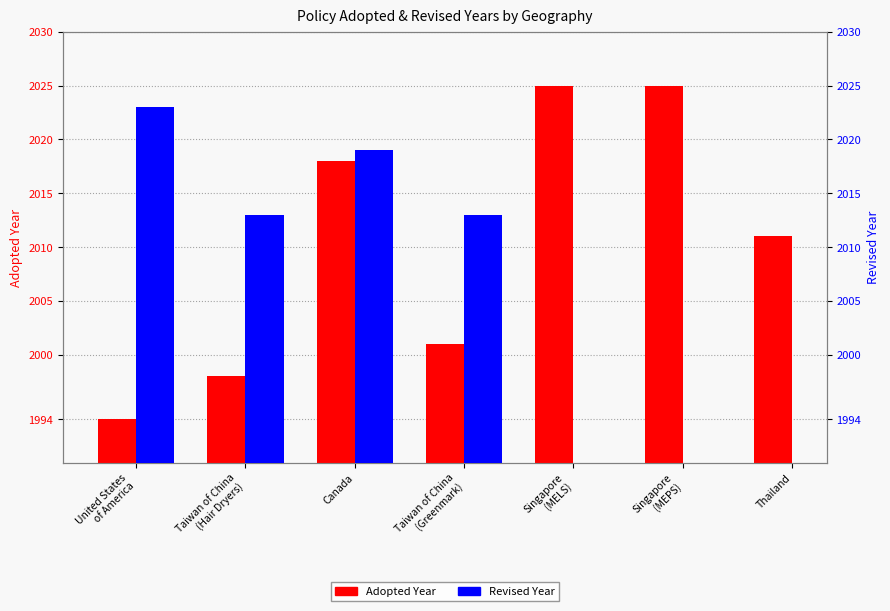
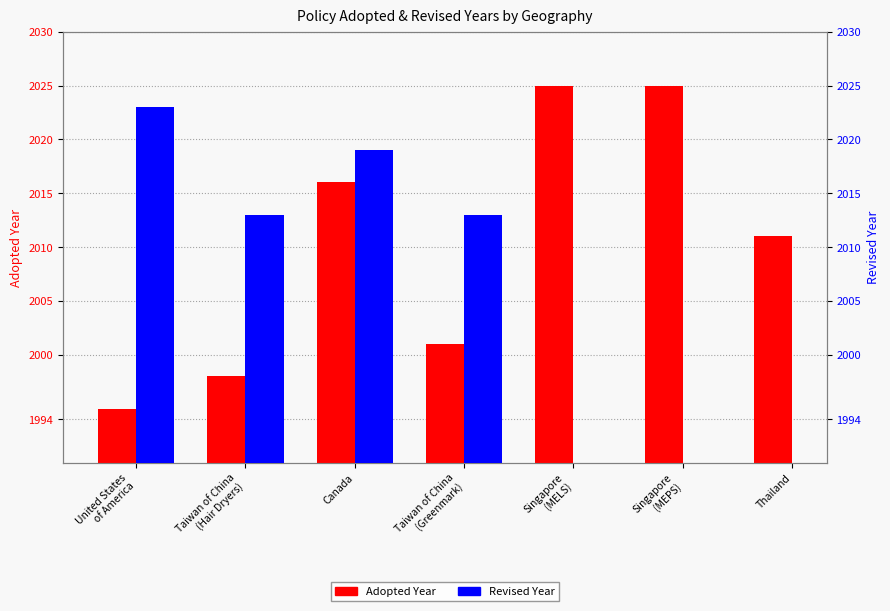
Adopted Year, United States of America: 1994 -> 1995
Adopted Year, Canada: 2018 -> 2016
